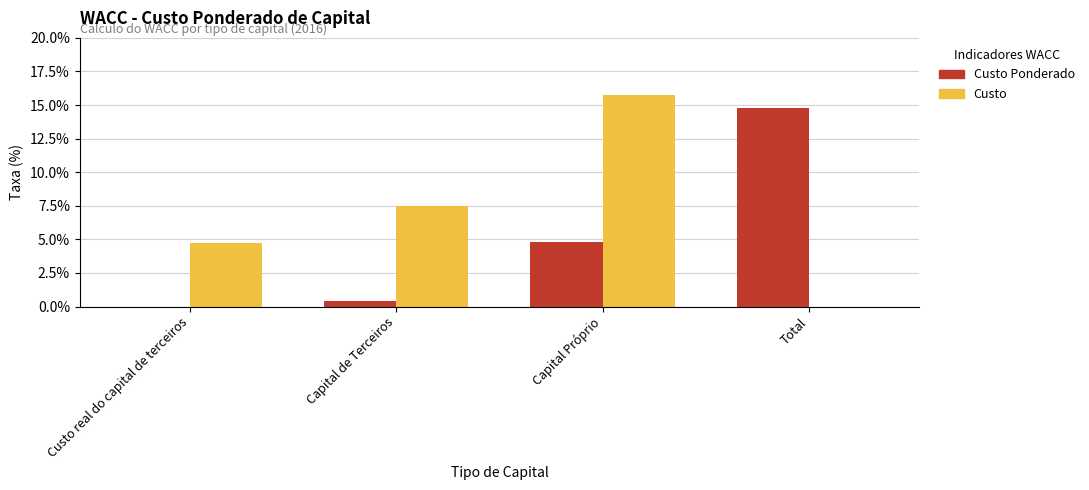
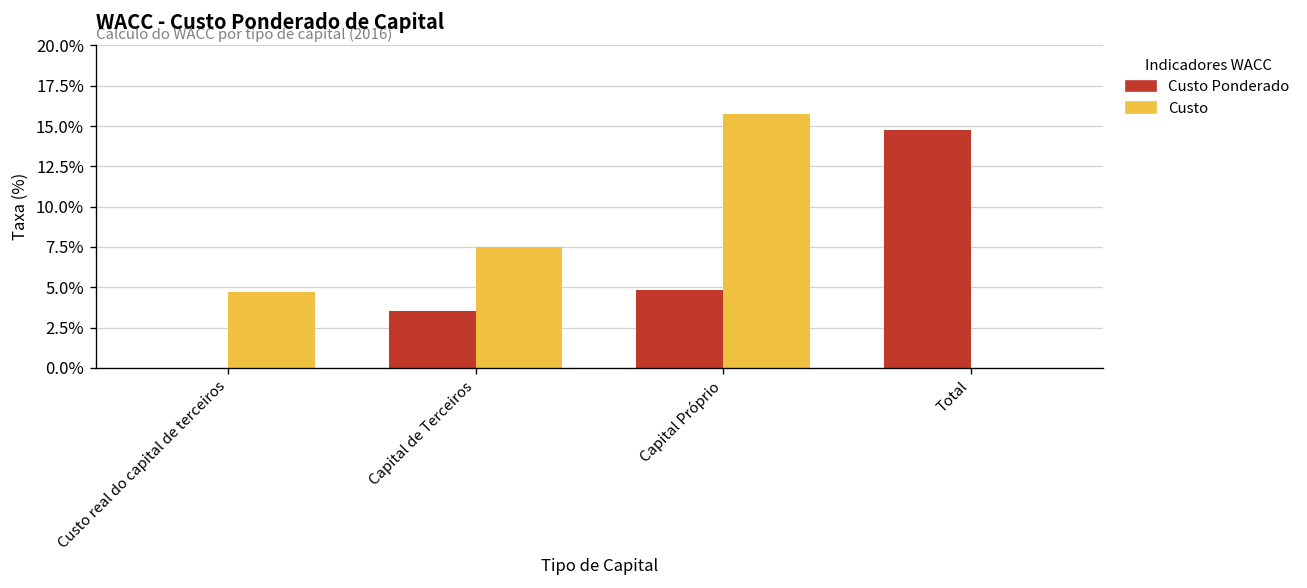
Custo Ponderado, Capital de Terceiros: 0.4% -> 3.5%
